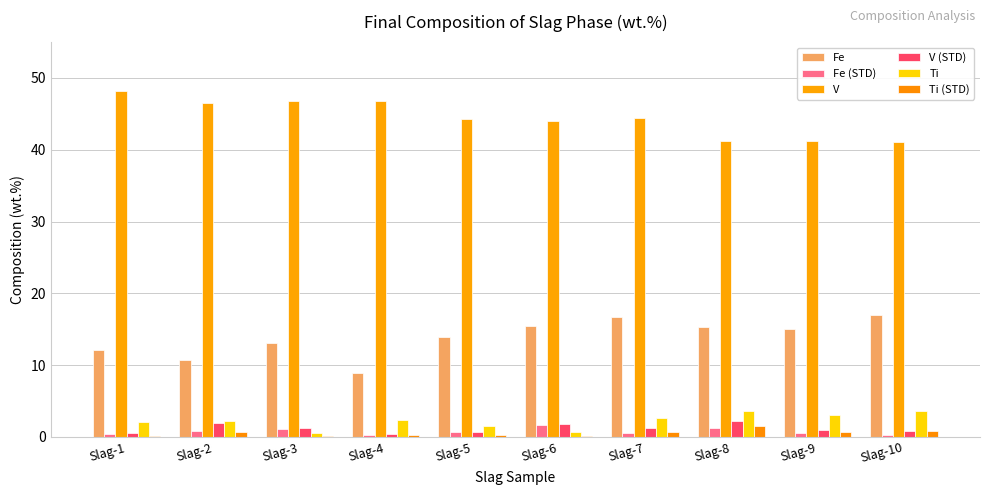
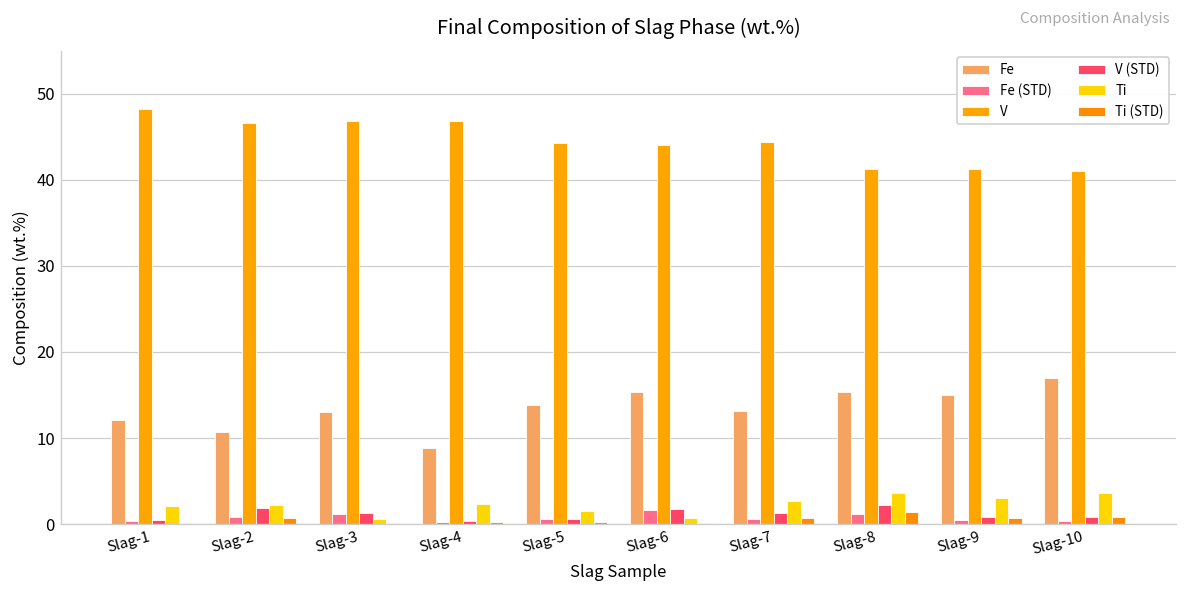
Fe, Slag-7: 17 -> 13
